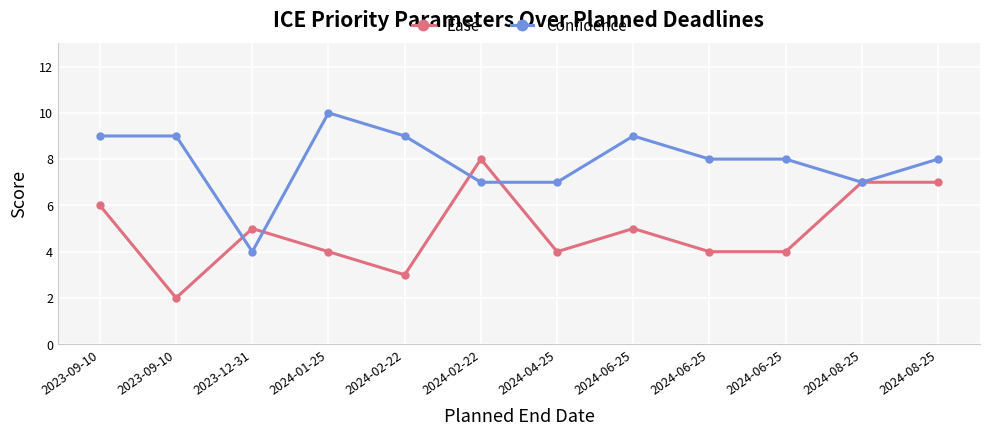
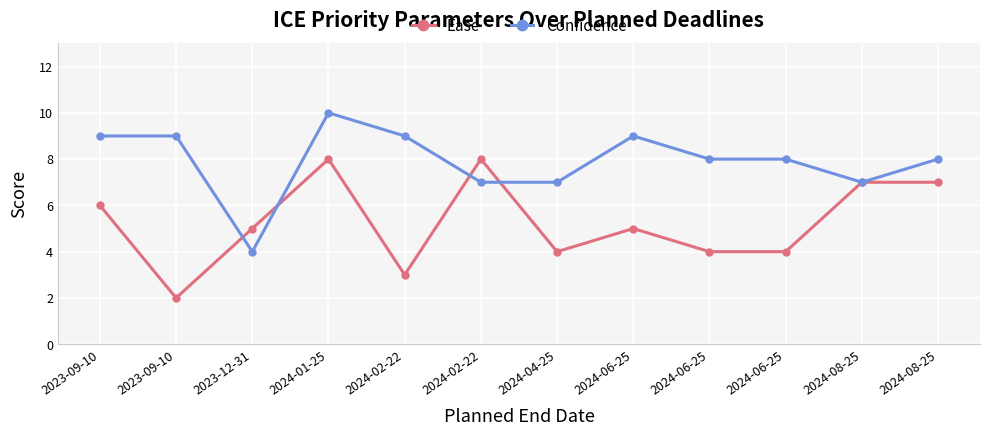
Ease, 2024-01-25: 4 -> 8
